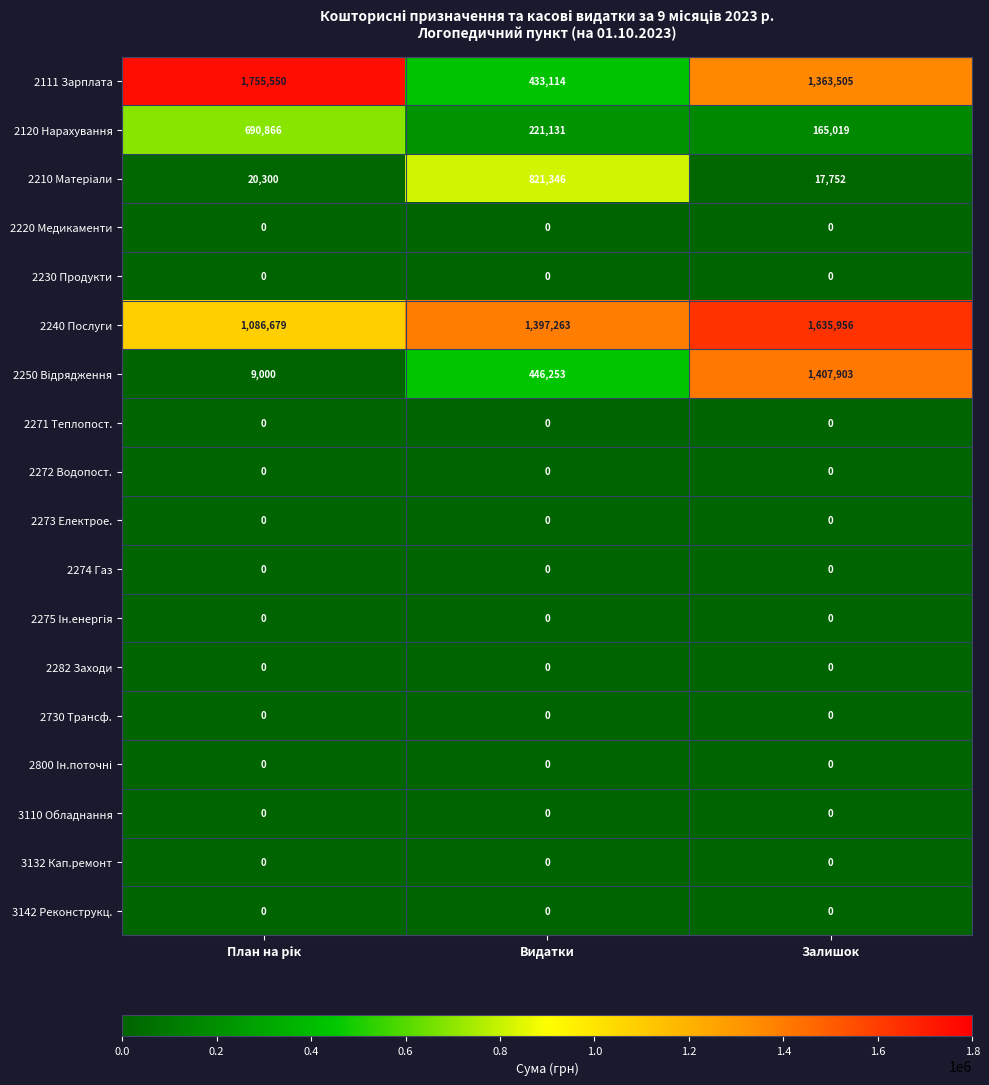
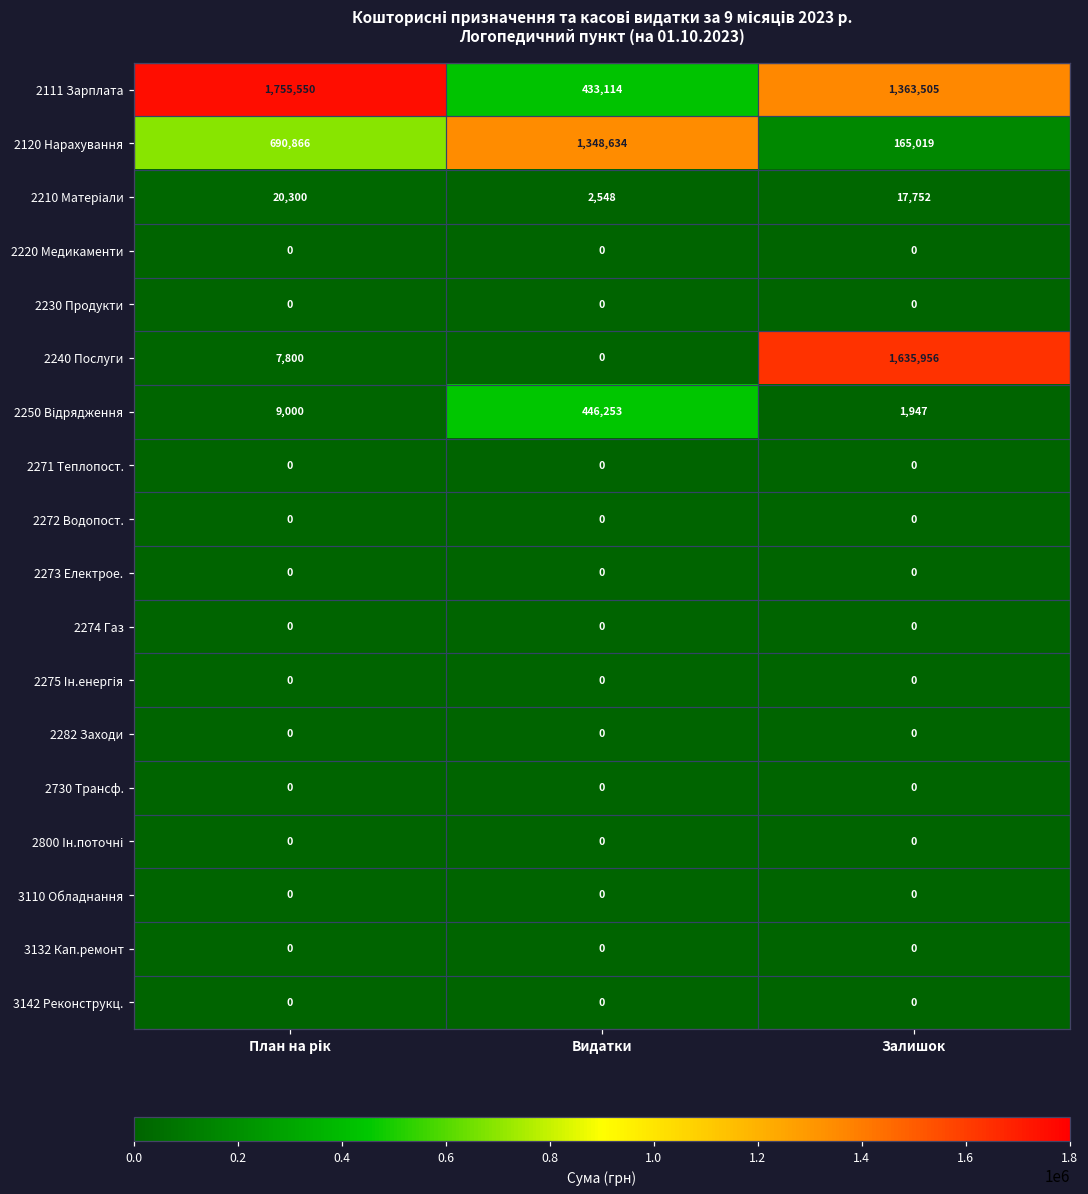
2120 Нарахування, Видатки: 221,131 -> 1,348,634
2210 Матеріали, Видатки: 821,346 -> 2,548
2240 Послуги, План на рік: 1,086,679 -> 7,800
2240 Послуги, Видатки: 1,397,263 -> 0
2250 Відрядження, Залишок: 1,407,903 -> 1,947
